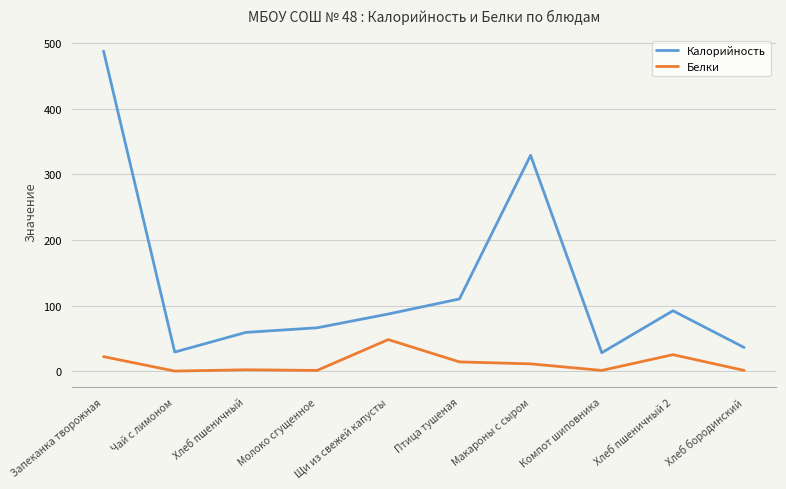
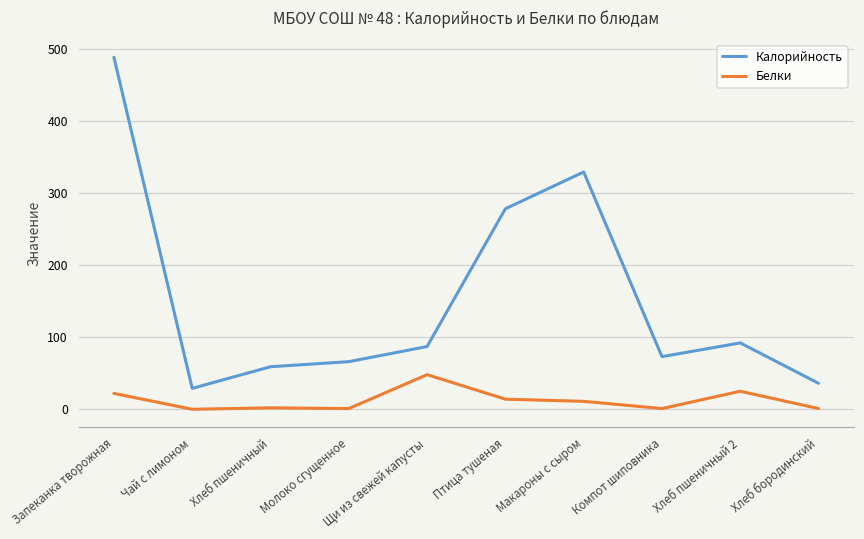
Калорийность, Птица тушеная: 110 -> 280
Калорийность, Компот шиповника: 30 -> 70
